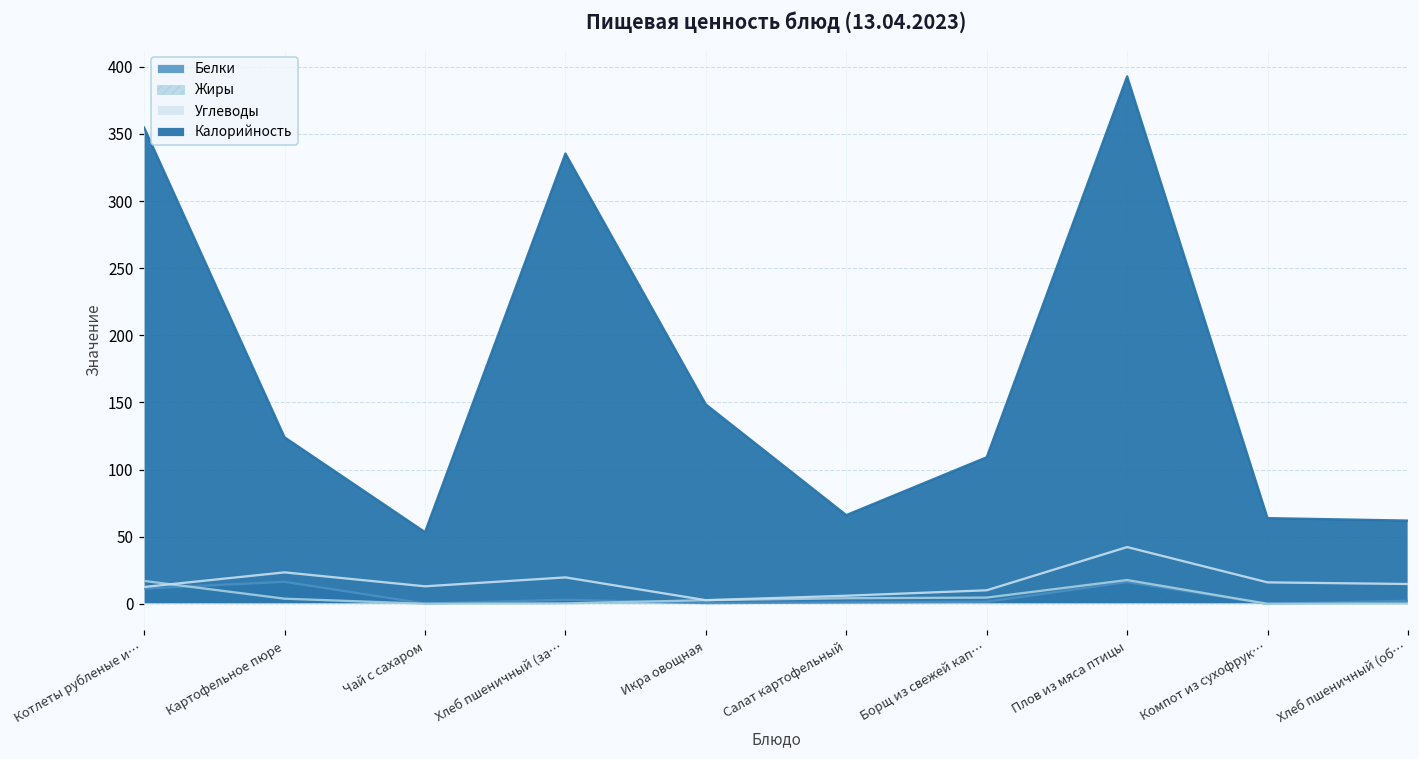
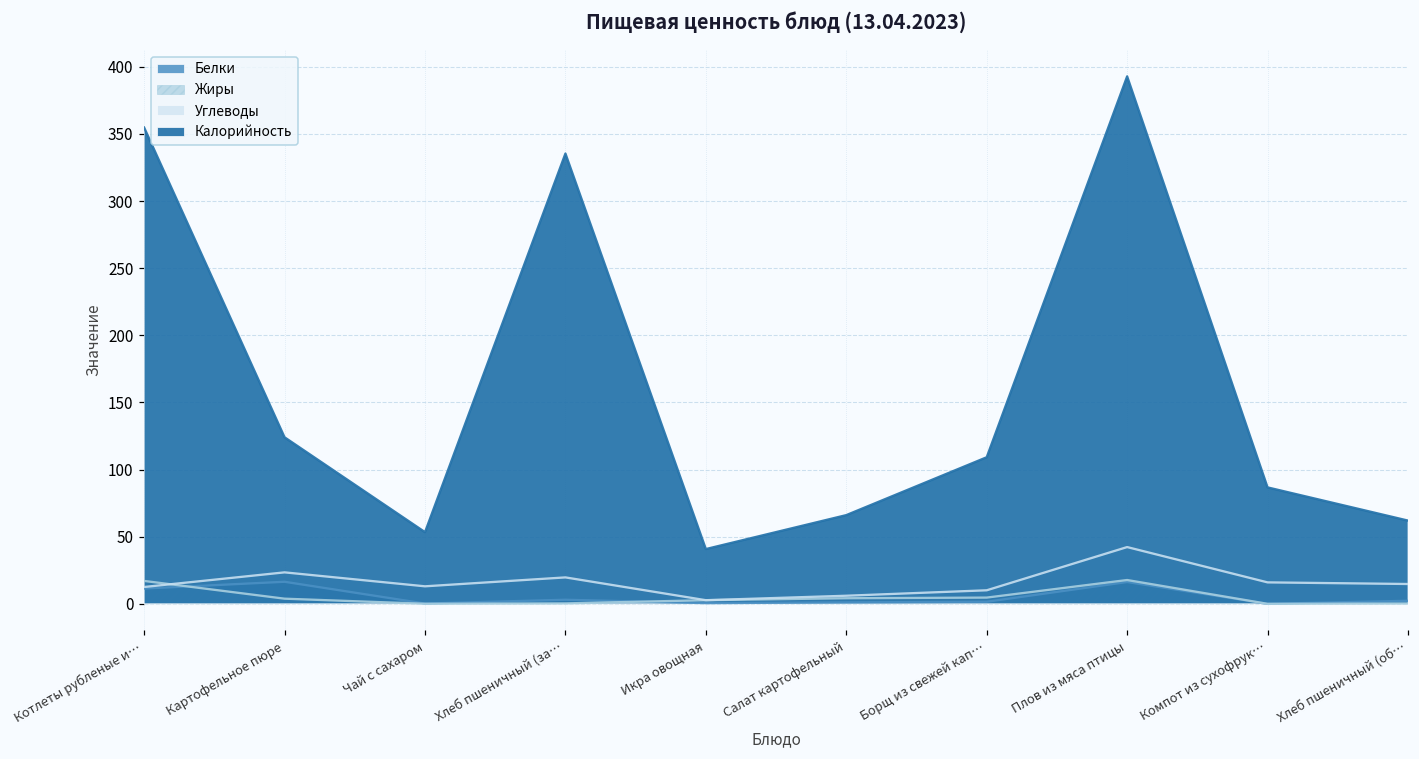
Калорийность, Икра овощная: 149 -> 41
Калорийность, Компот из сухофрук…: 64 -> 87
